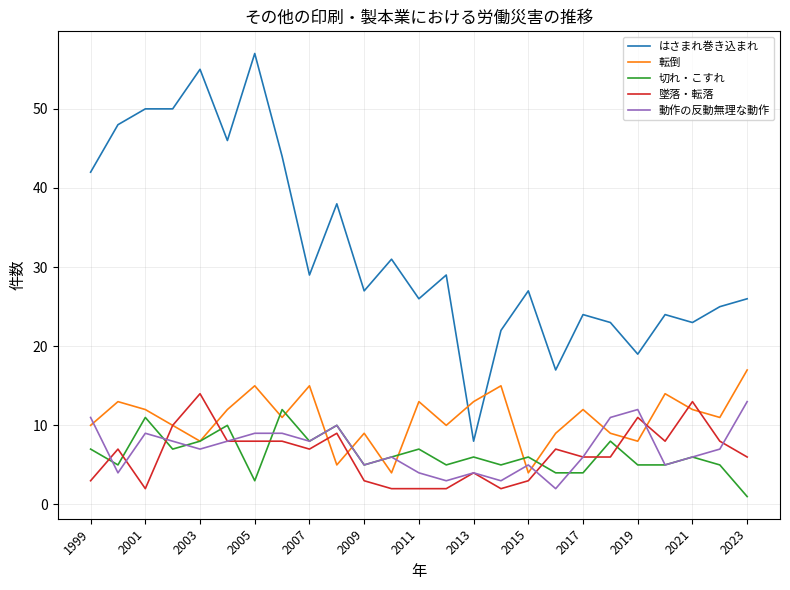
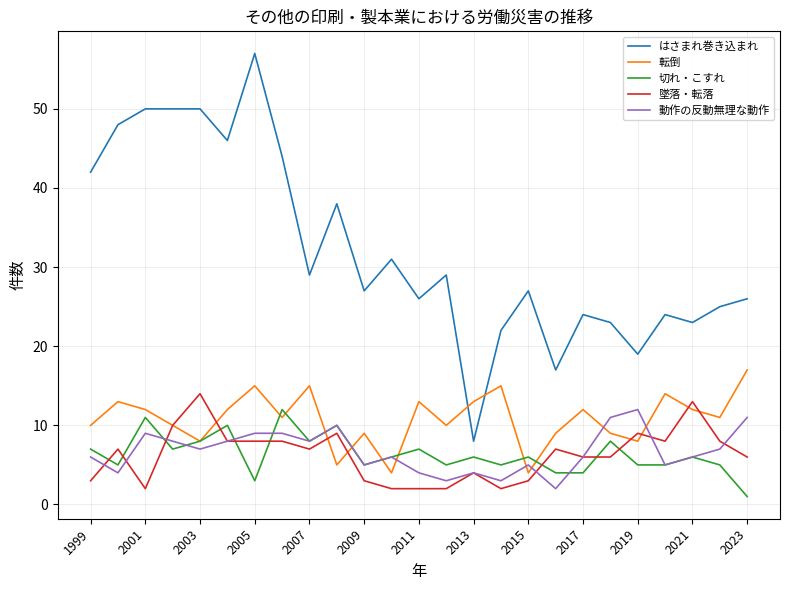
動作の反動無理な動作, 1999: 11 -> 6
はさまれ巻き込まれ, 2003: 55 -> 50
墜落・転落, 2019: 11 -> 9
動作の反動無理な動作, 2023: 13 -> 11
